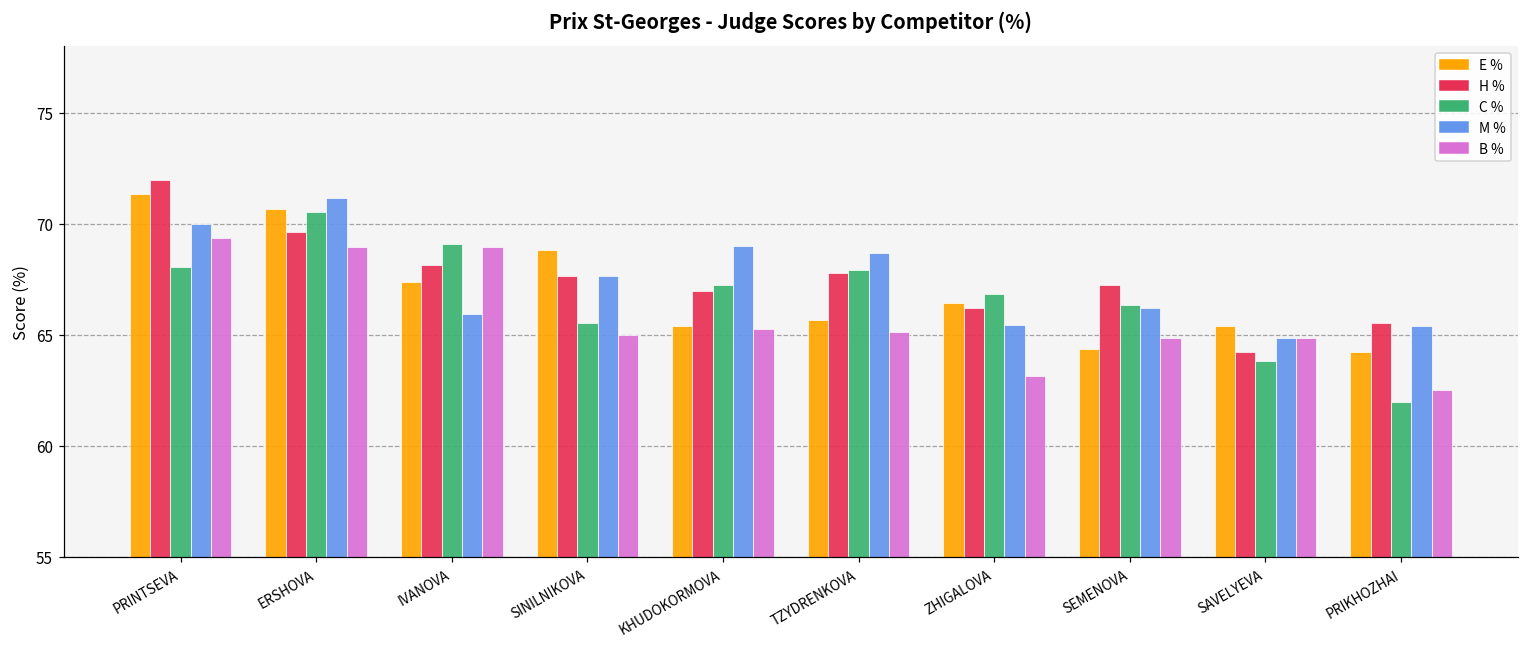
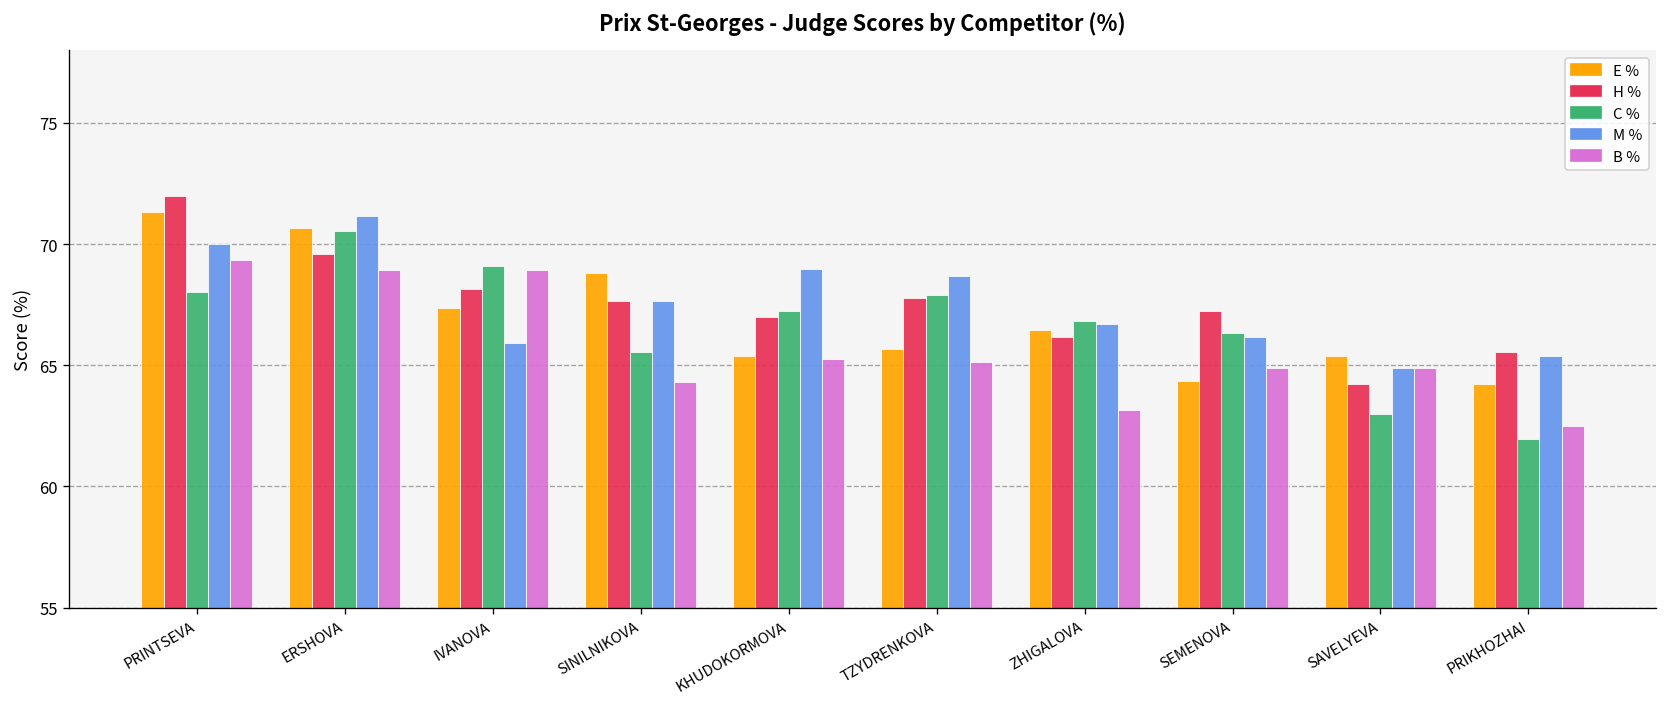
B %, SINILNIKOVA: 65.0 -> 64.3
M %, ZHIGALOVA: 65.5 -> 66.7
C %, SAVELYEVA: 63.8 -> 63.0
